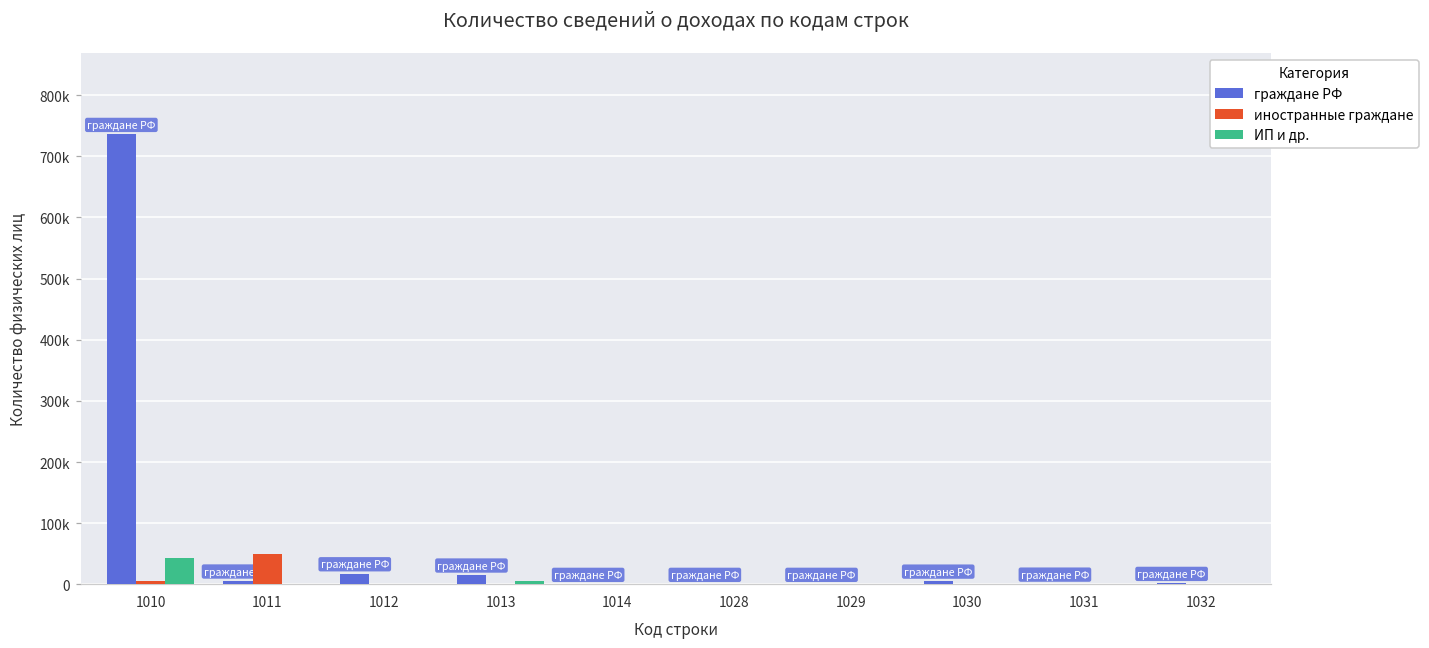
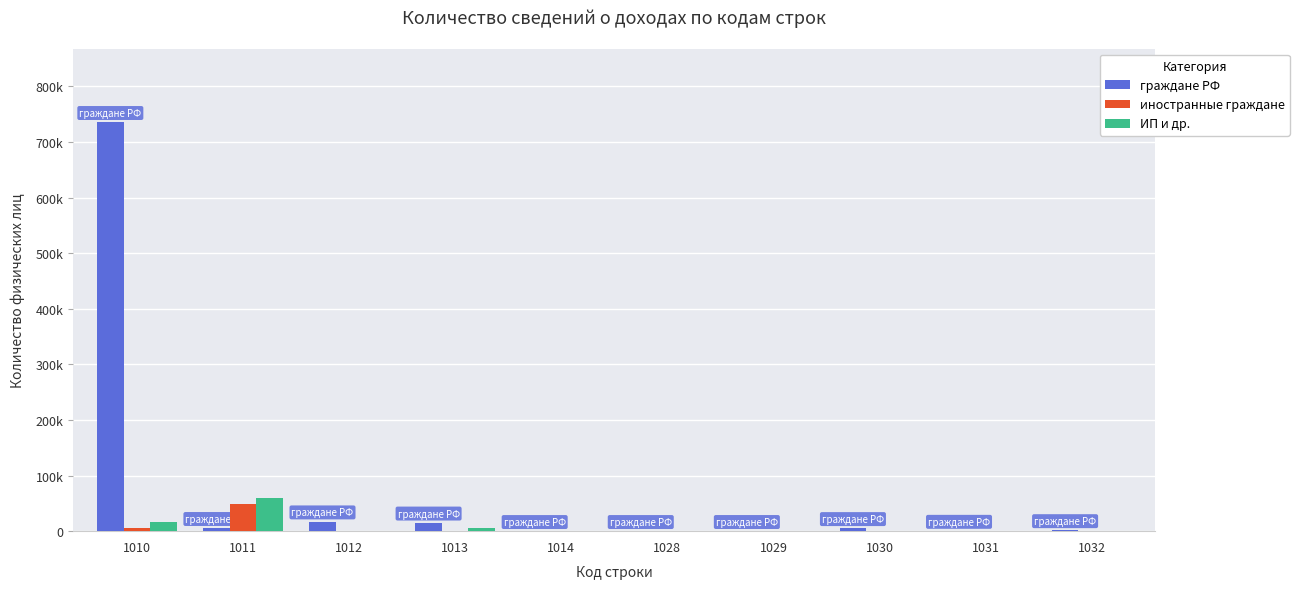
ИП и др., 1010: 40000 -> 20000
ИП и др., 1011: 0 -> 60000
